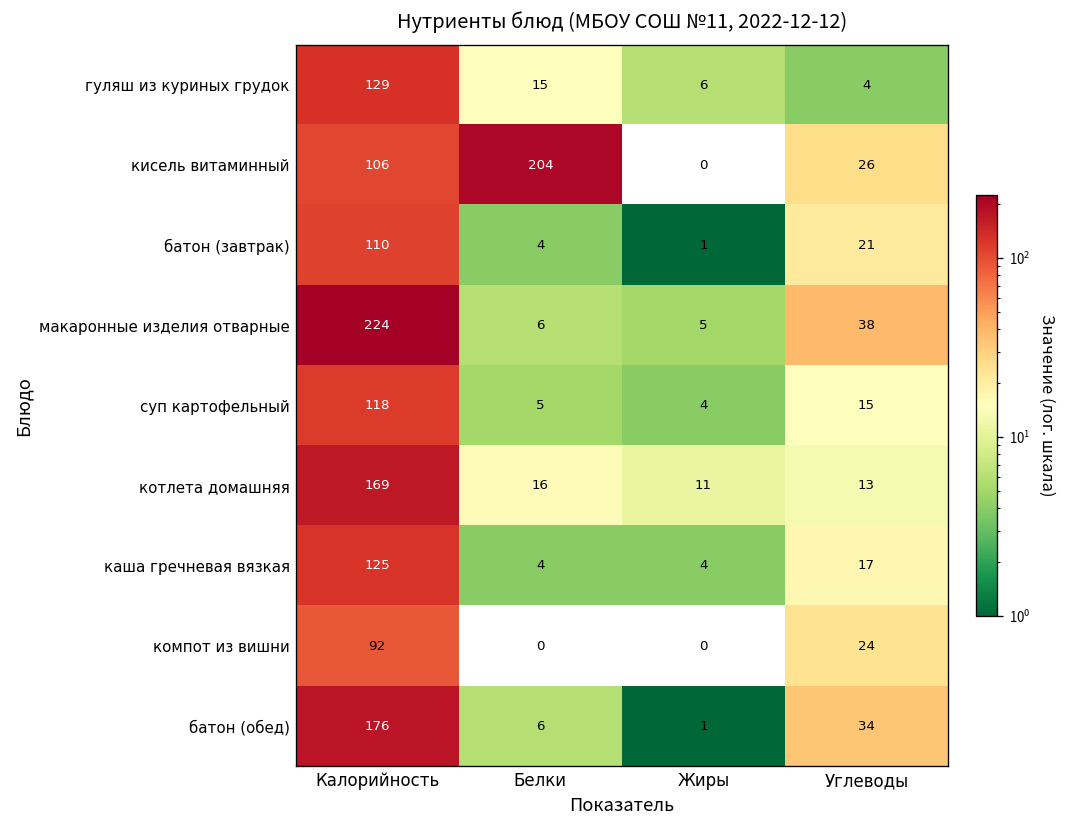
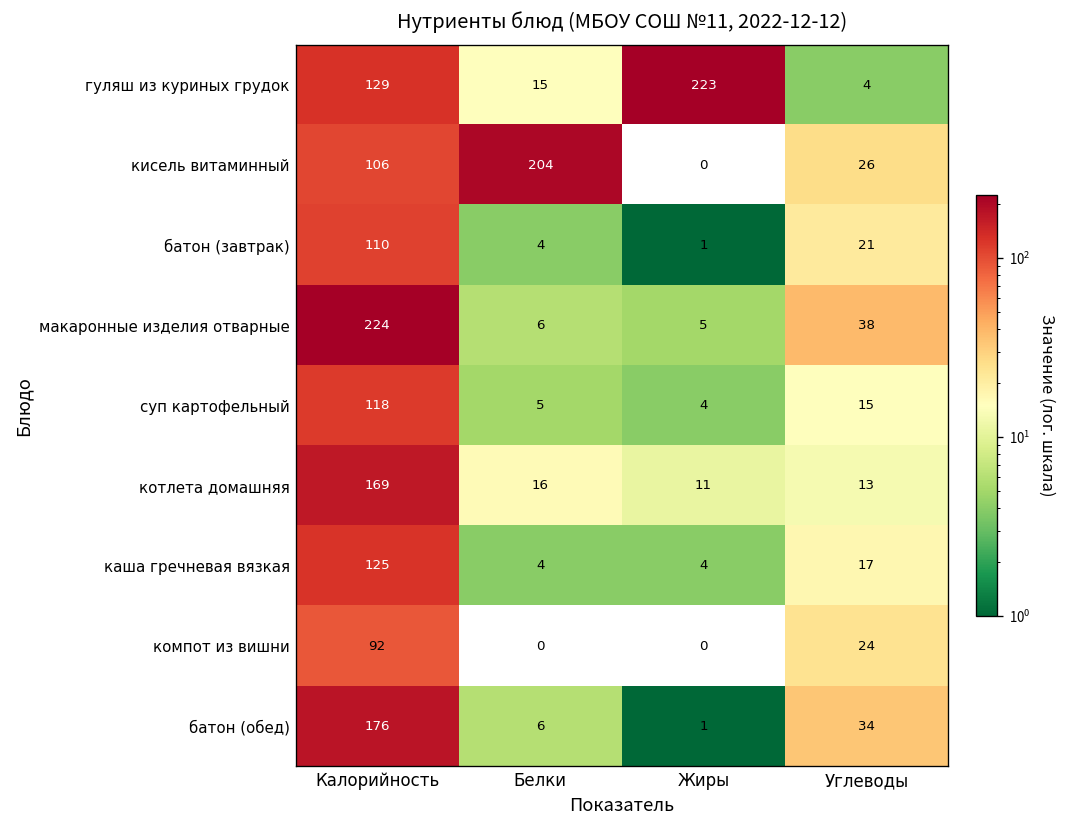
гуляш из куриных грудок, Жиры: 6 -> 223
